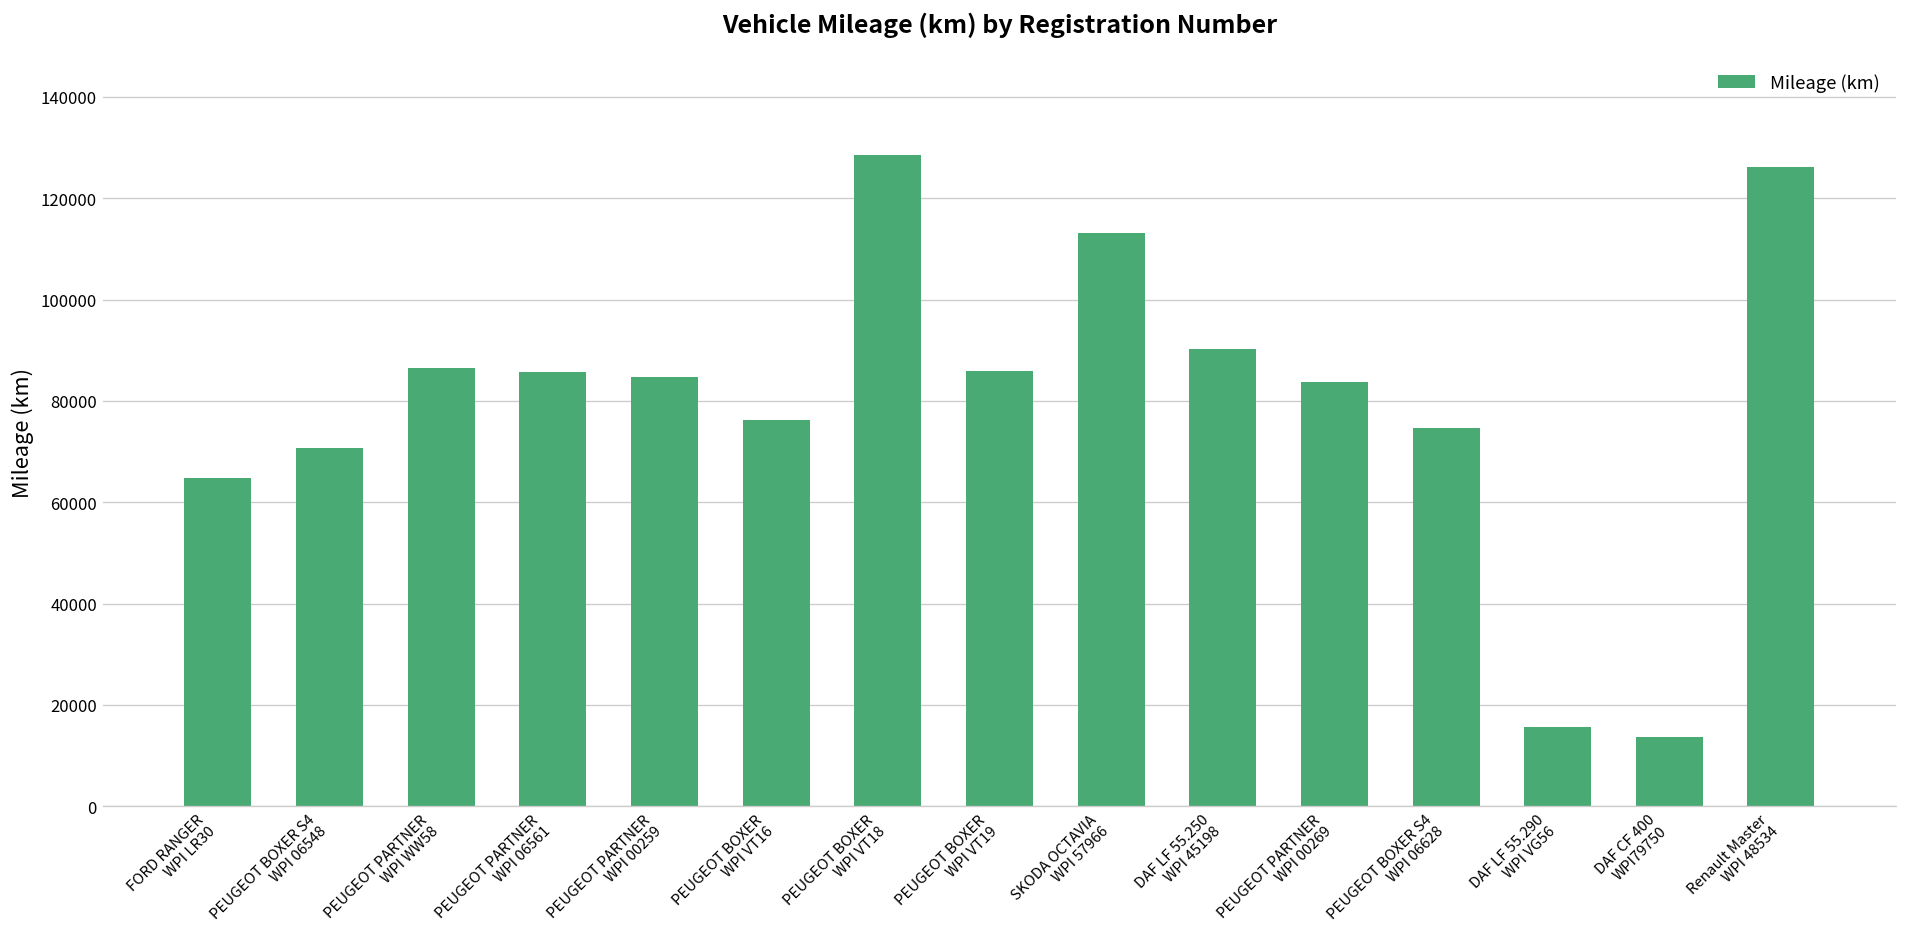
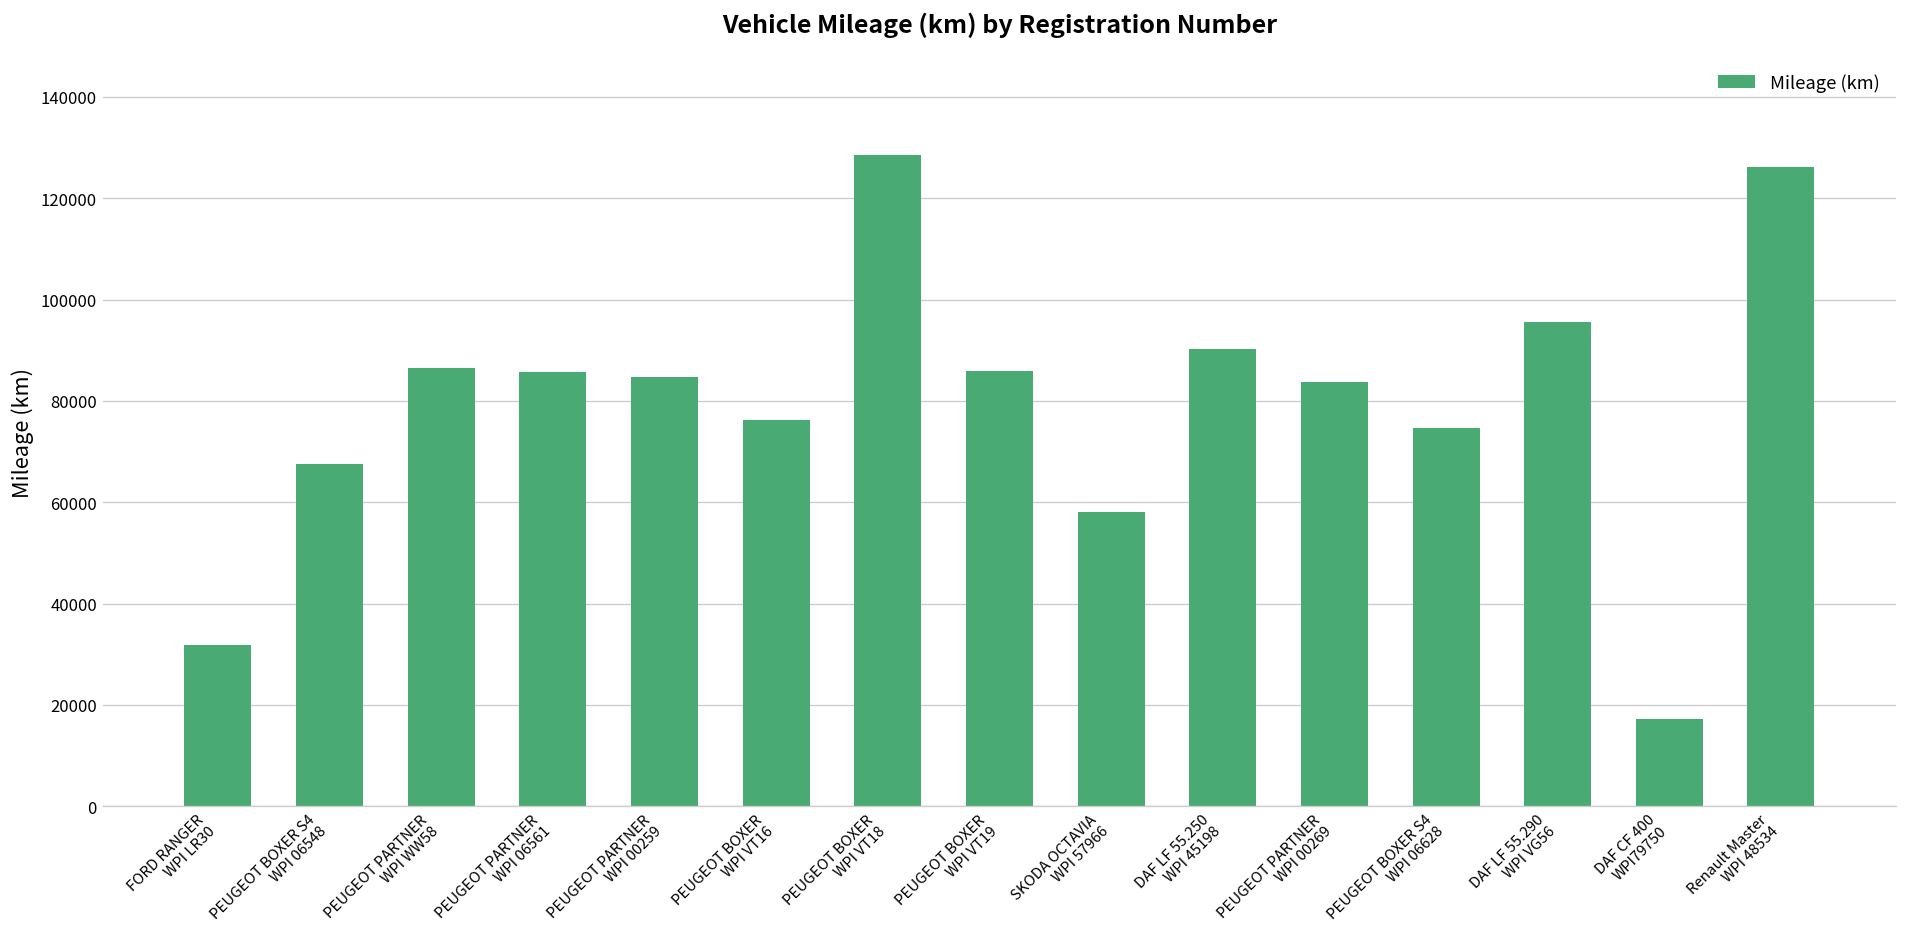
FORD RANGER WPI LR30: 65000 -> 32000
PEUGEOT BOXER S4 WPI 06548: 71000 -> 67000
SKODA OCTAVIA WPI 57966: 113000 -> 58000
DAF LF 55.290 WPI VG56: 16000 -> 96000
DAF CF 400 WPI79750: 14000 -> 17000
